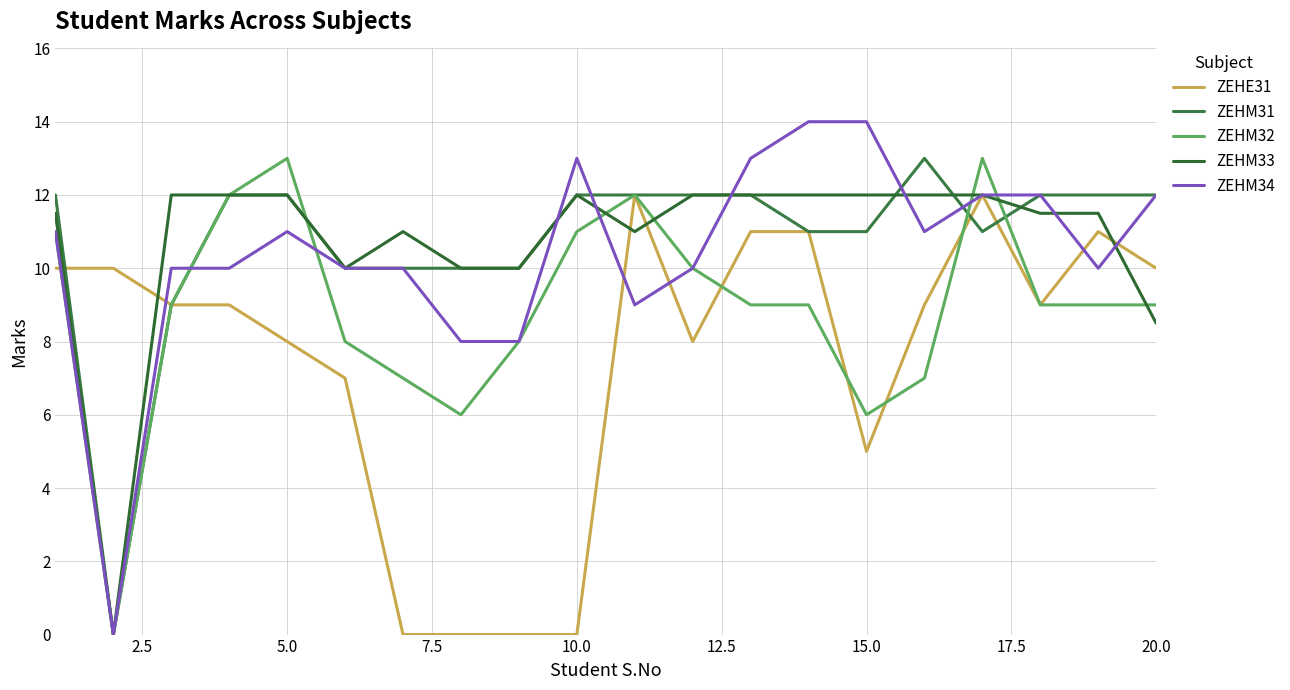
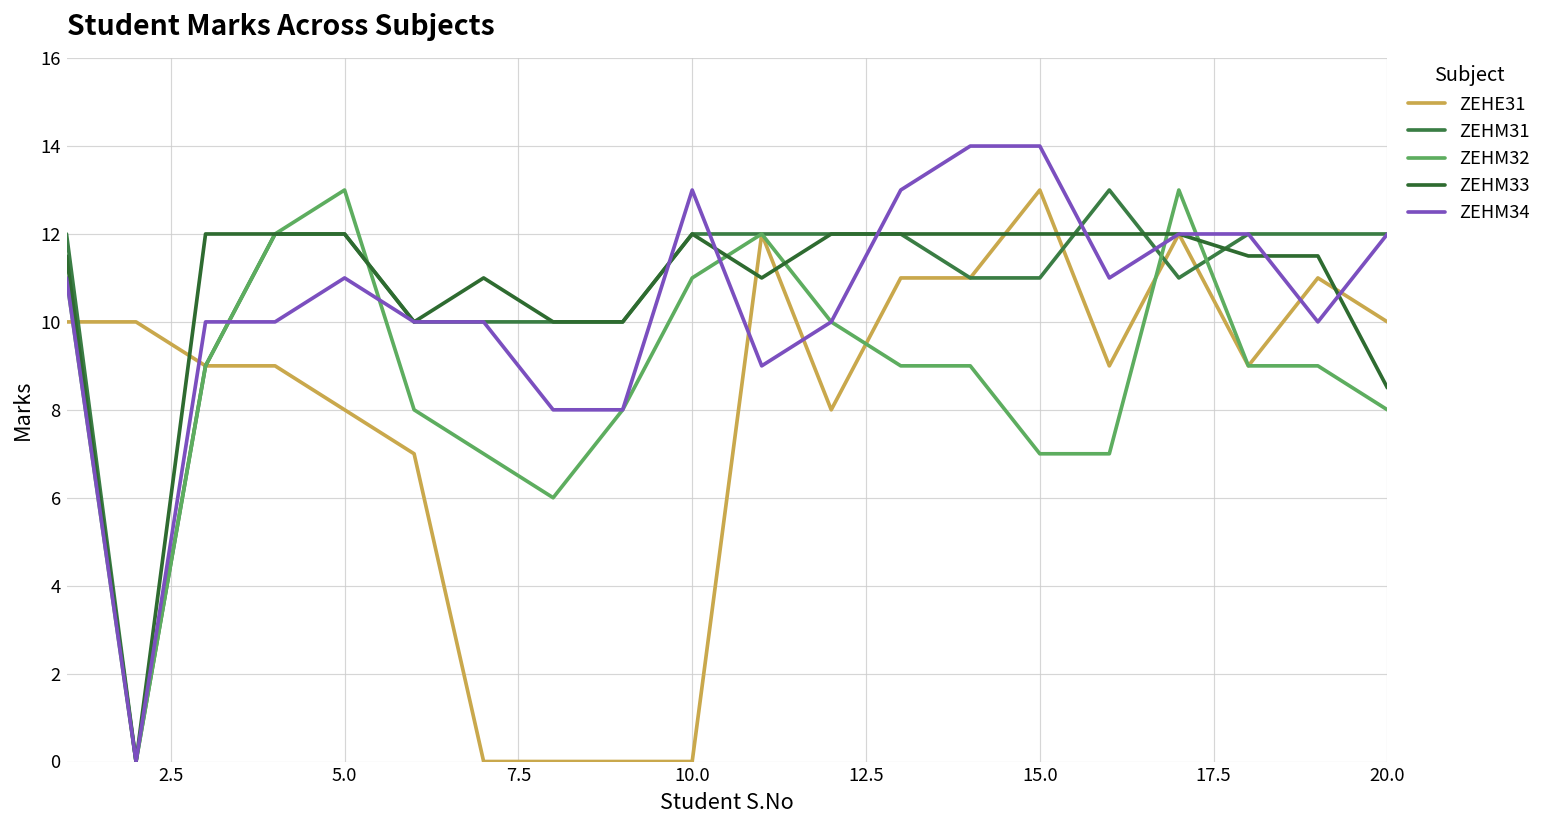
ZEHE31, 15.0: 5 -> 13
ZEHM32, 15.0: 6 -> 7
ZEHM32, 20.0: 9 -> 8
